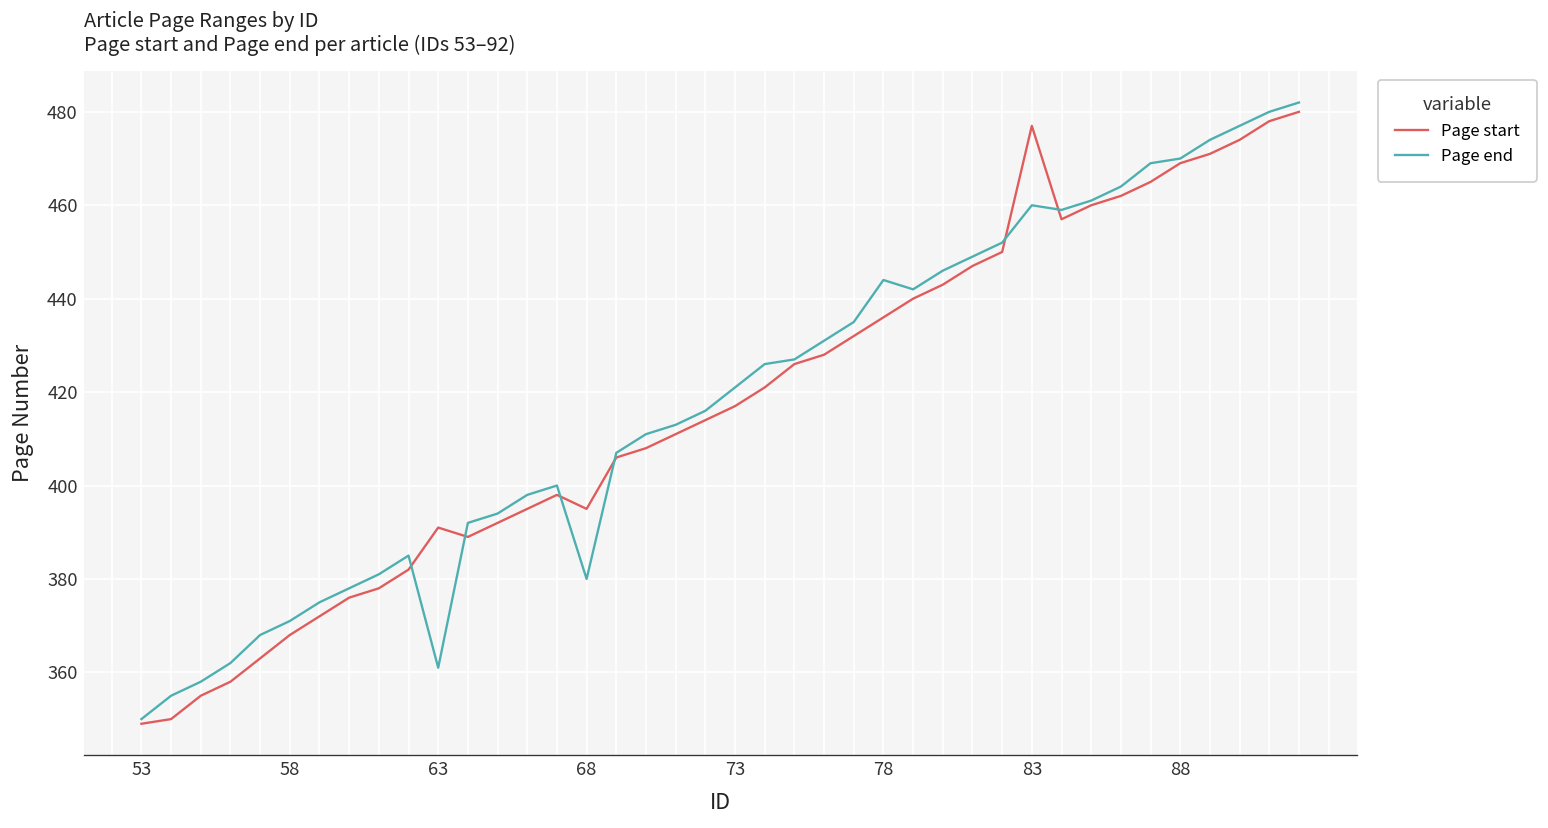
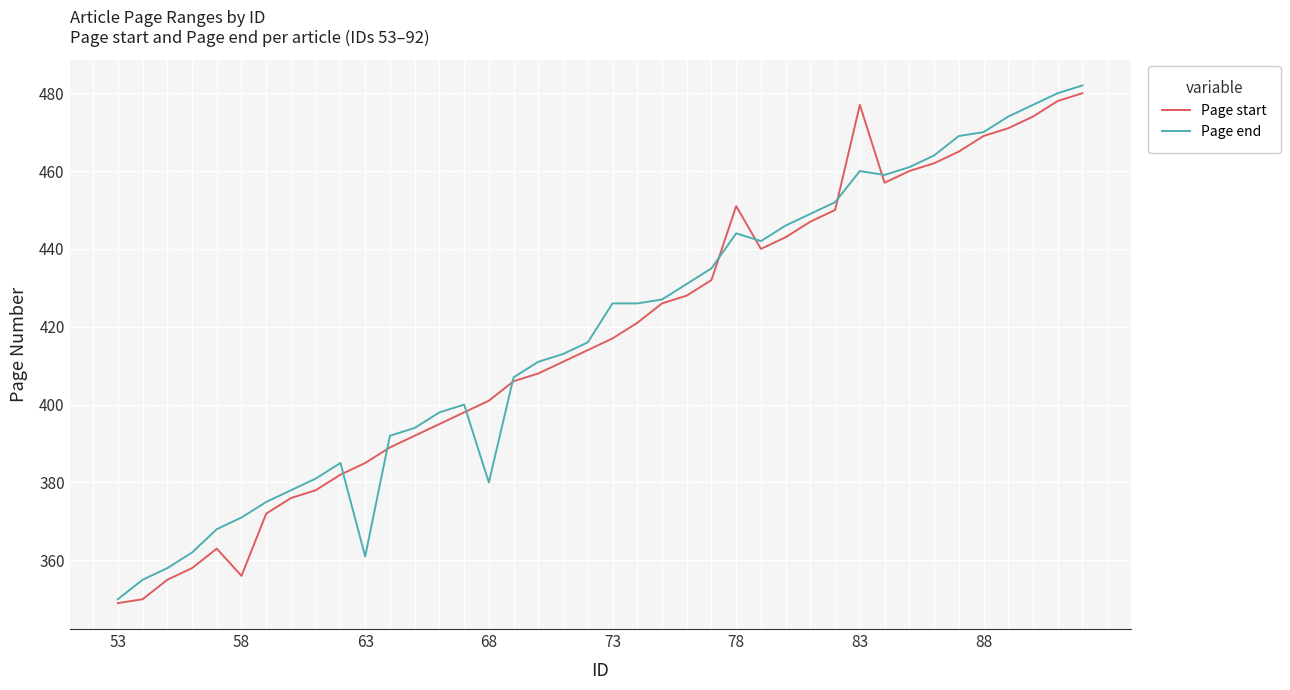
Page start, 58: 368 -> 356
Page start, 63: 391 -> 385
Page start, 68: 395 -> 401
Page end, 73: 421 -> 426
Page start, 78: 436 -> 451
